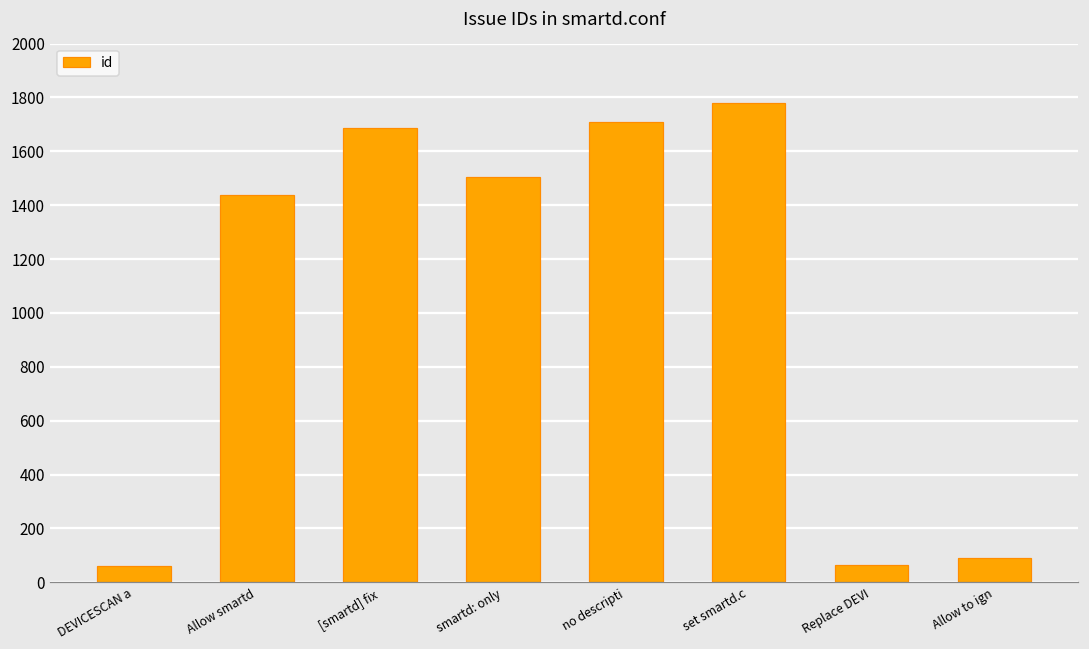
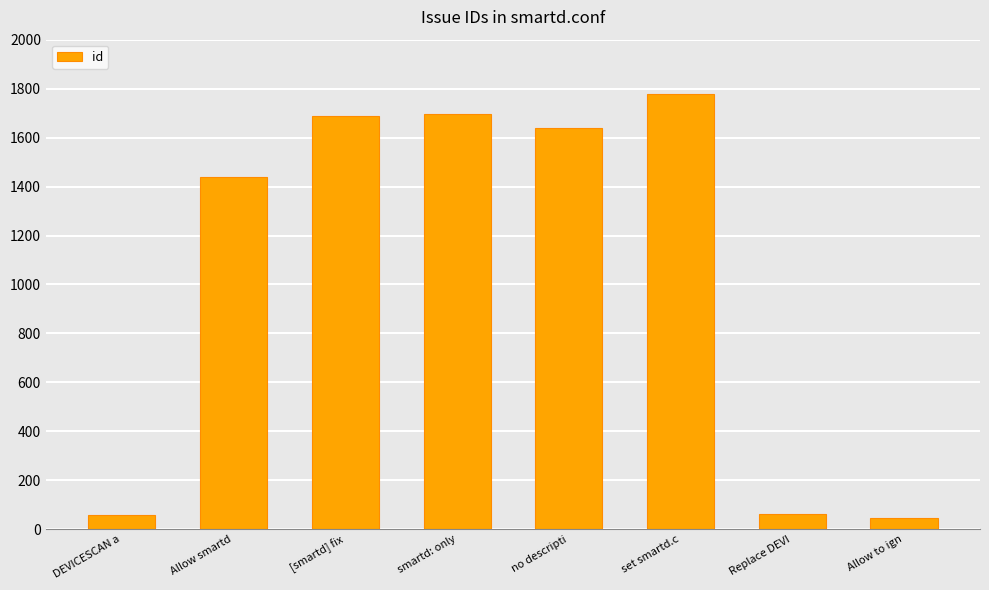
smartd: only: 1510 -> 1700
no descripti: 1710 -> 1640
Allow to ign: 90 -> 50
